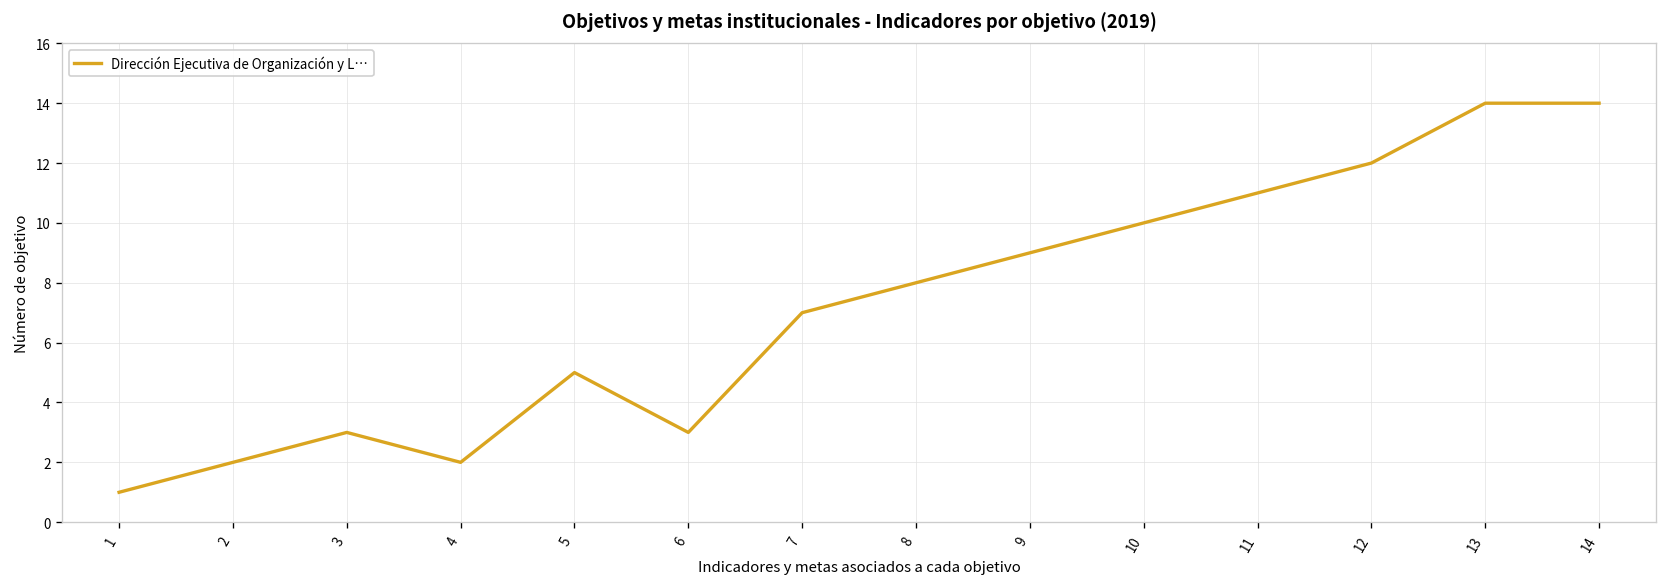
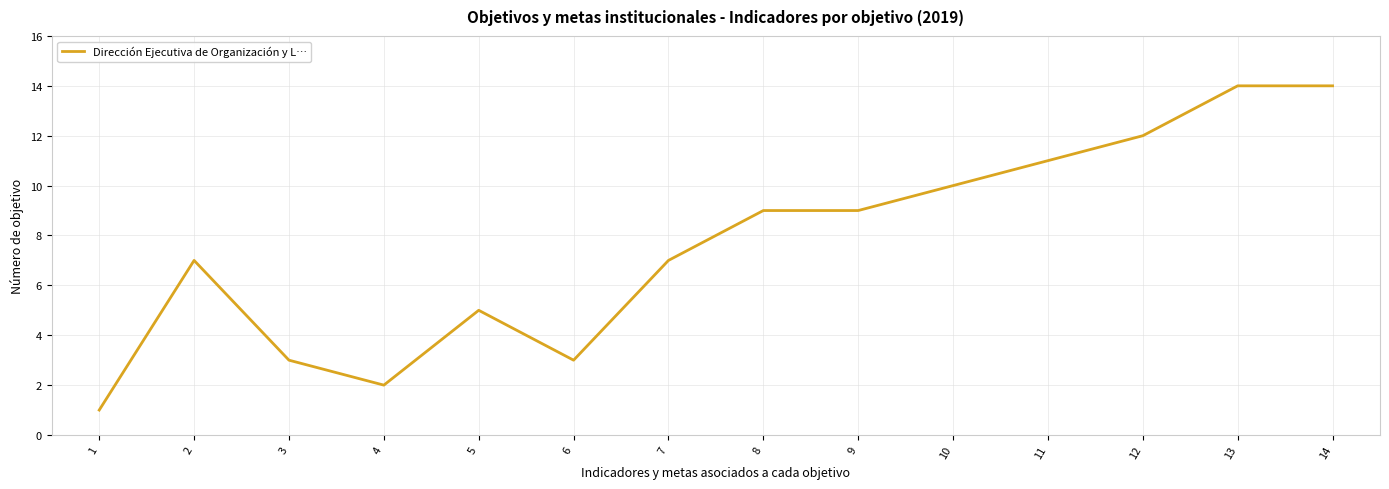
2: 2 -> 7
8: 8 -> 9
